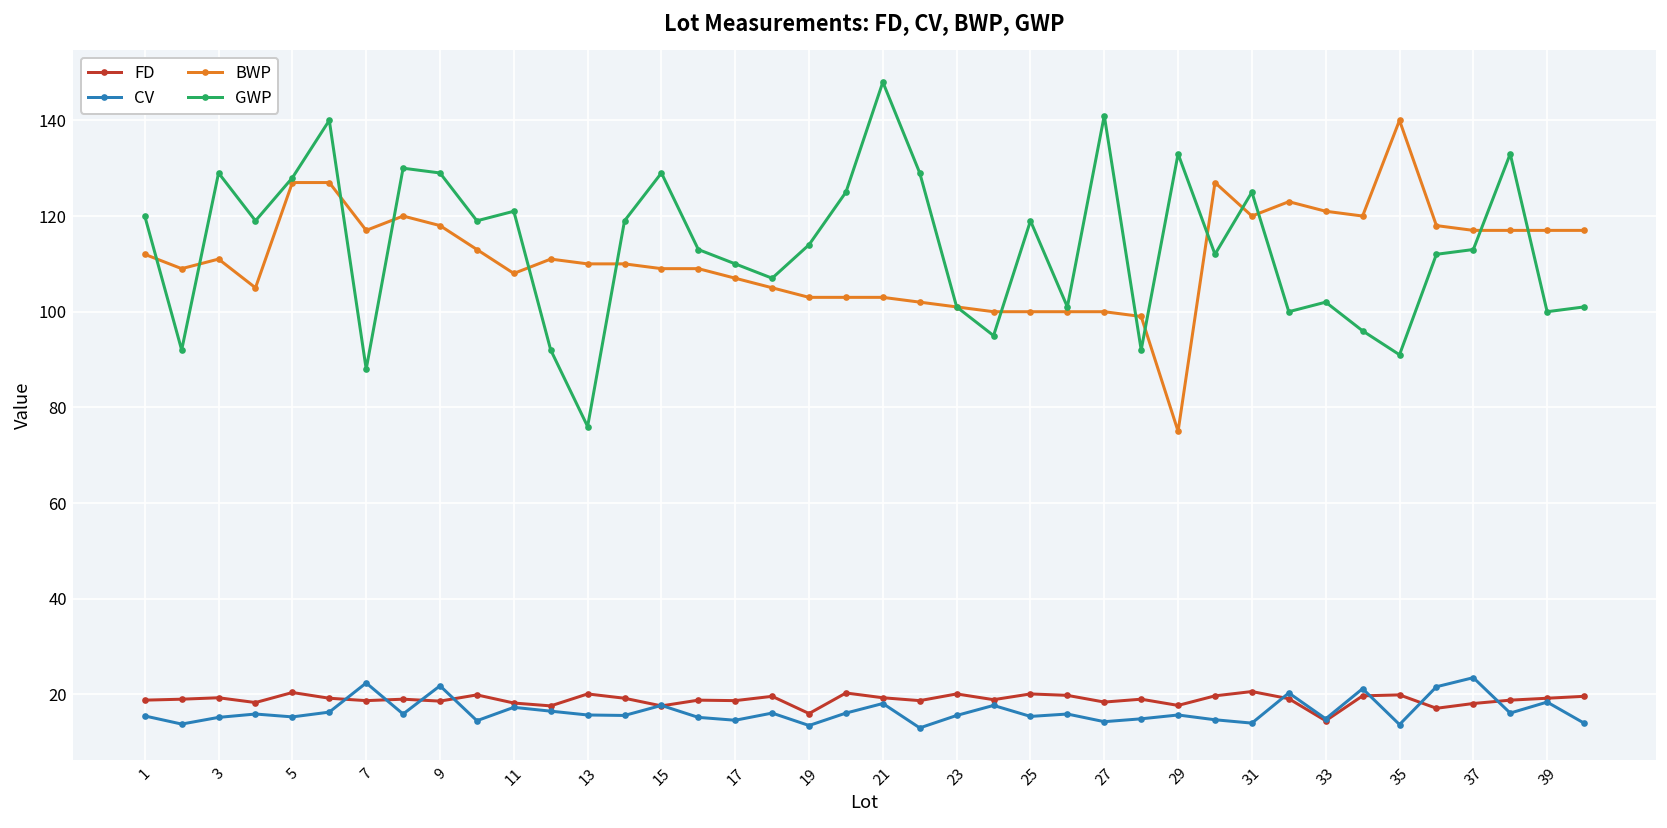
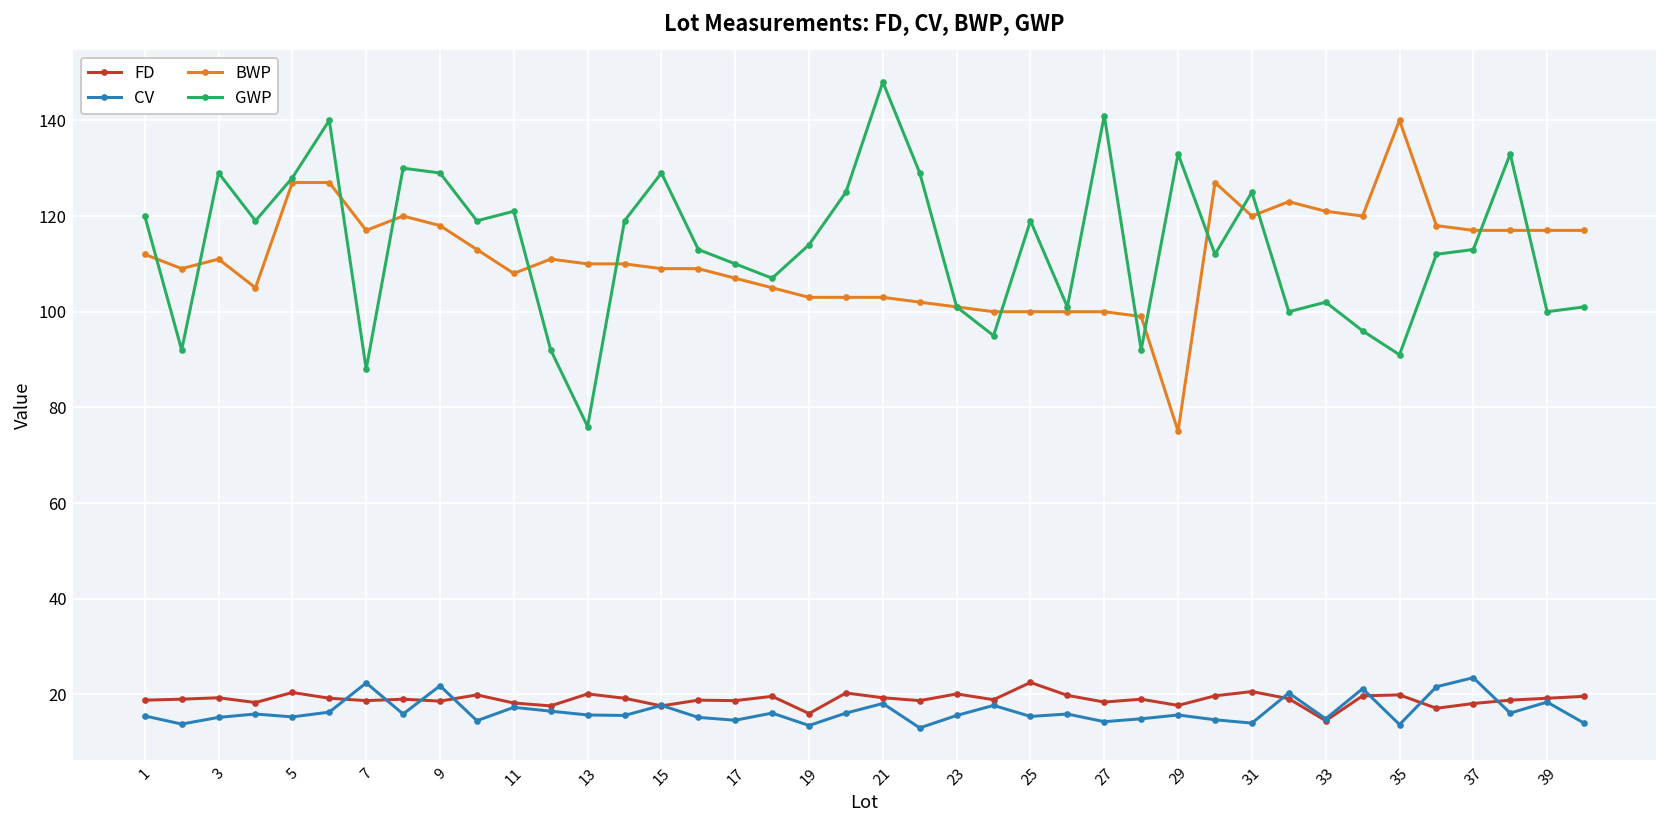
FD, 25: 20 -> 23
